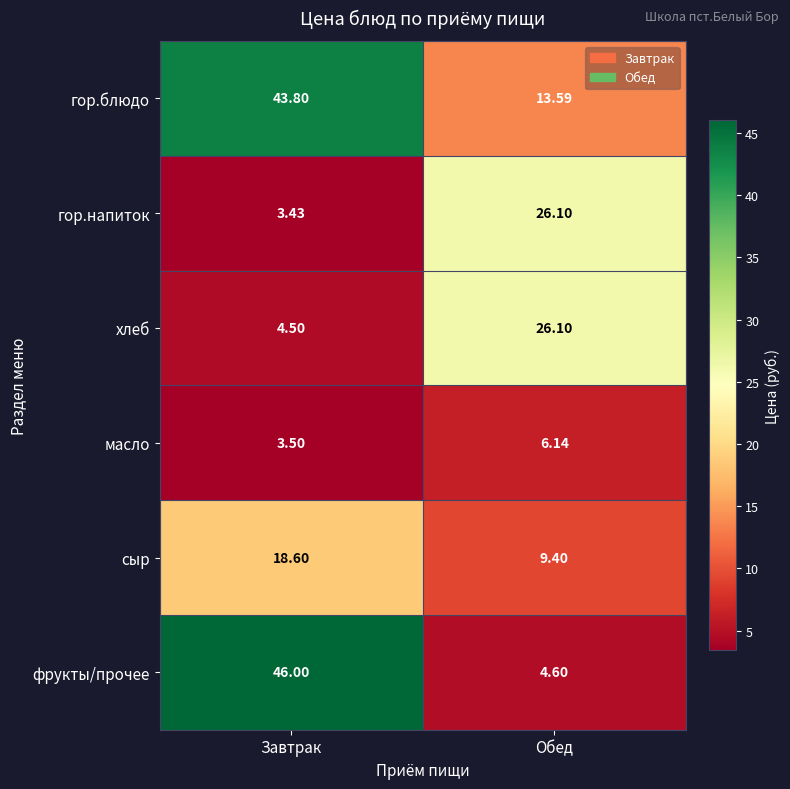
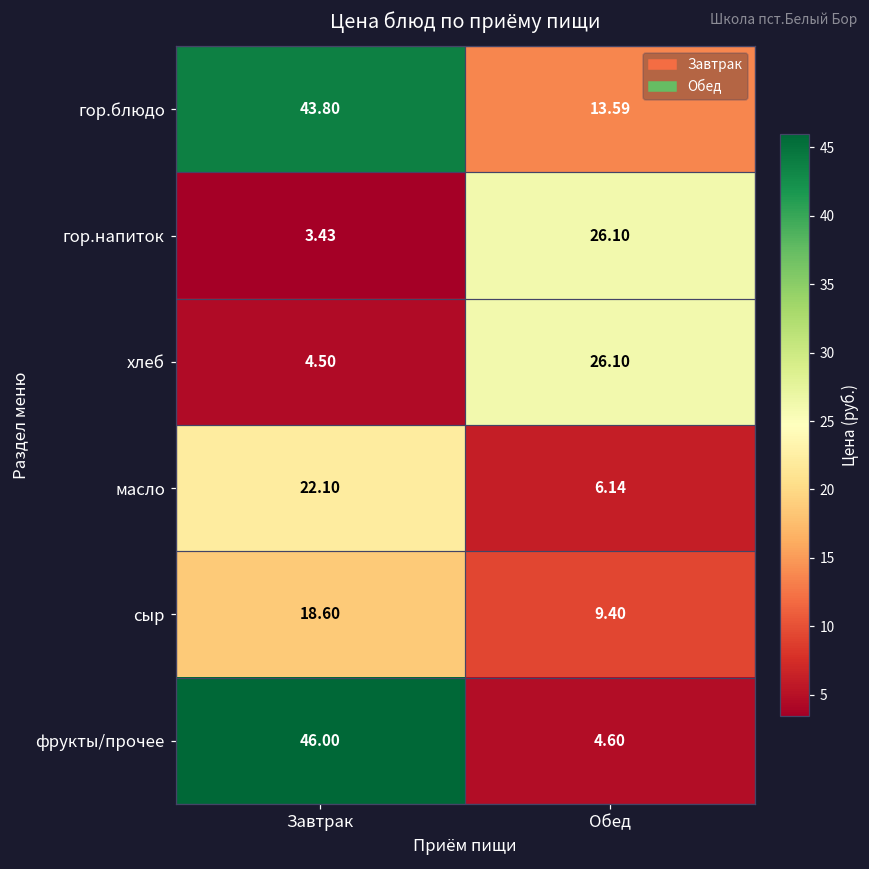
масло, Завтрак: 3.50 -> 22.10
